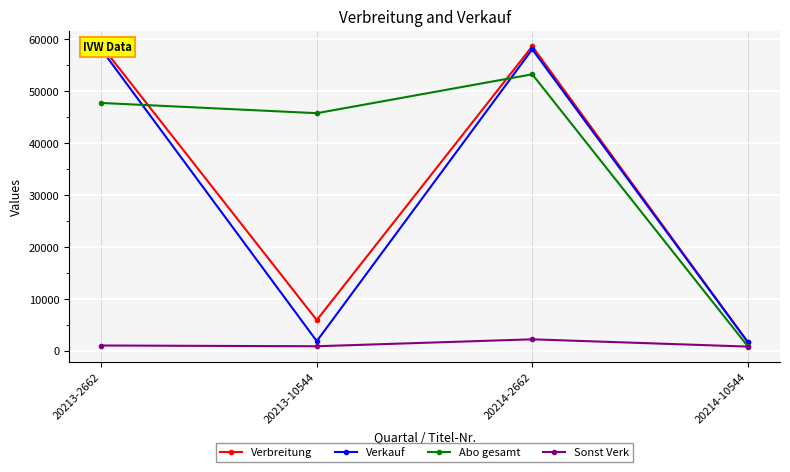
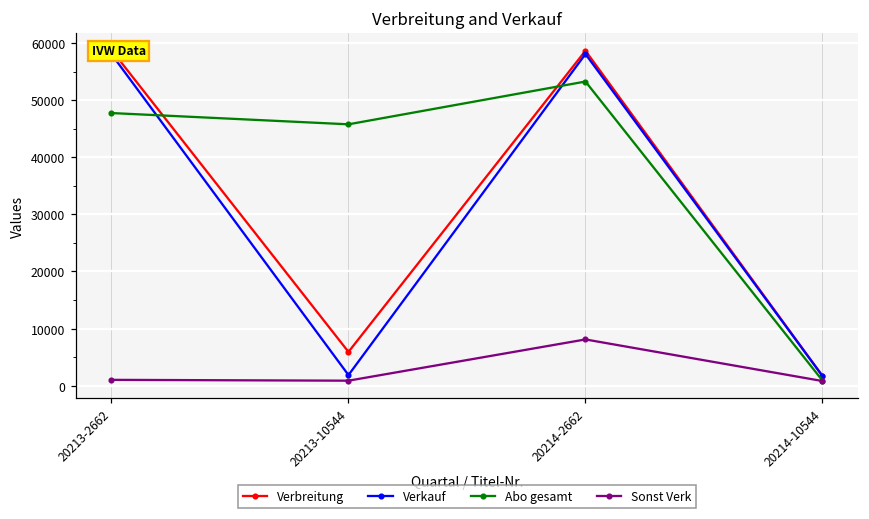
Sonst Verk, 20214-2662: 2000 -> 8000
